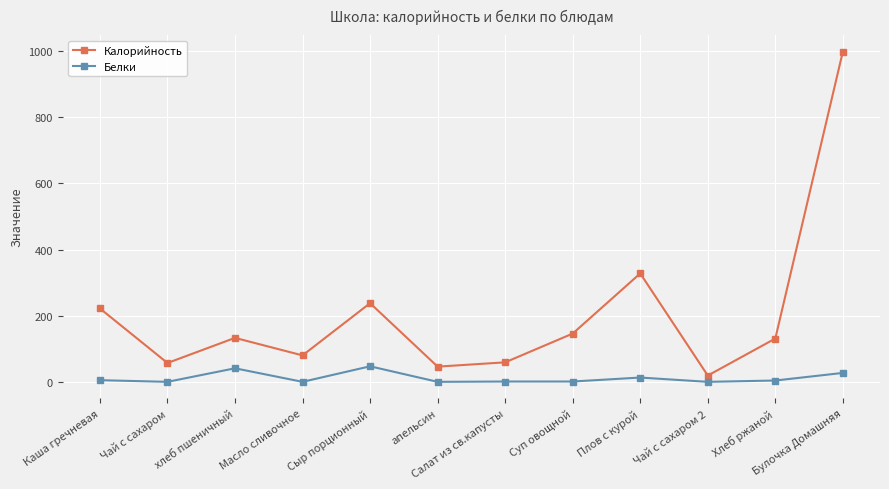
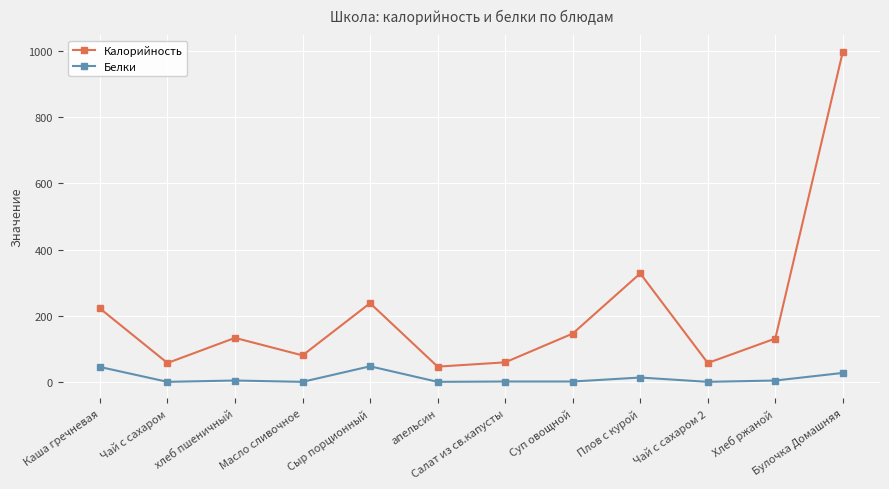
Белки, Каша гречневая: 10 -> 50
Белки, хлеб пшеничный: 40 -> 0
Калорийность, Чай с сахаром 2: 20 -> 60
